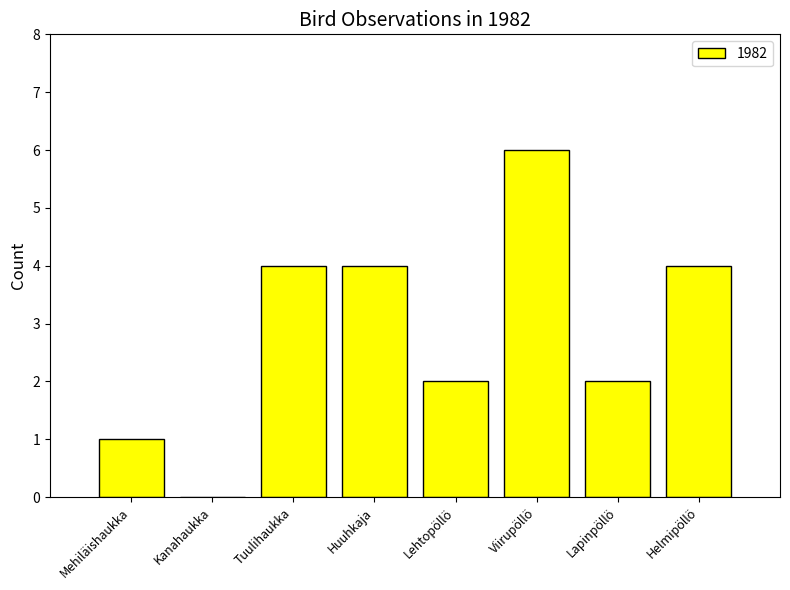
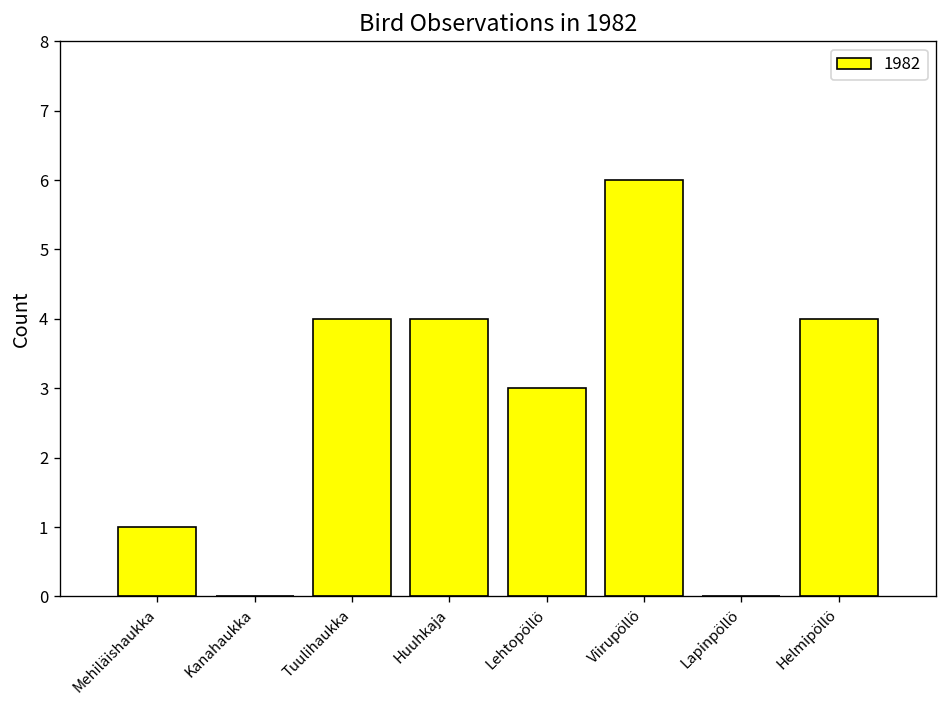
Lehtopöllö: 2 -> 3
Lapinpöllö: 2 -> 0
